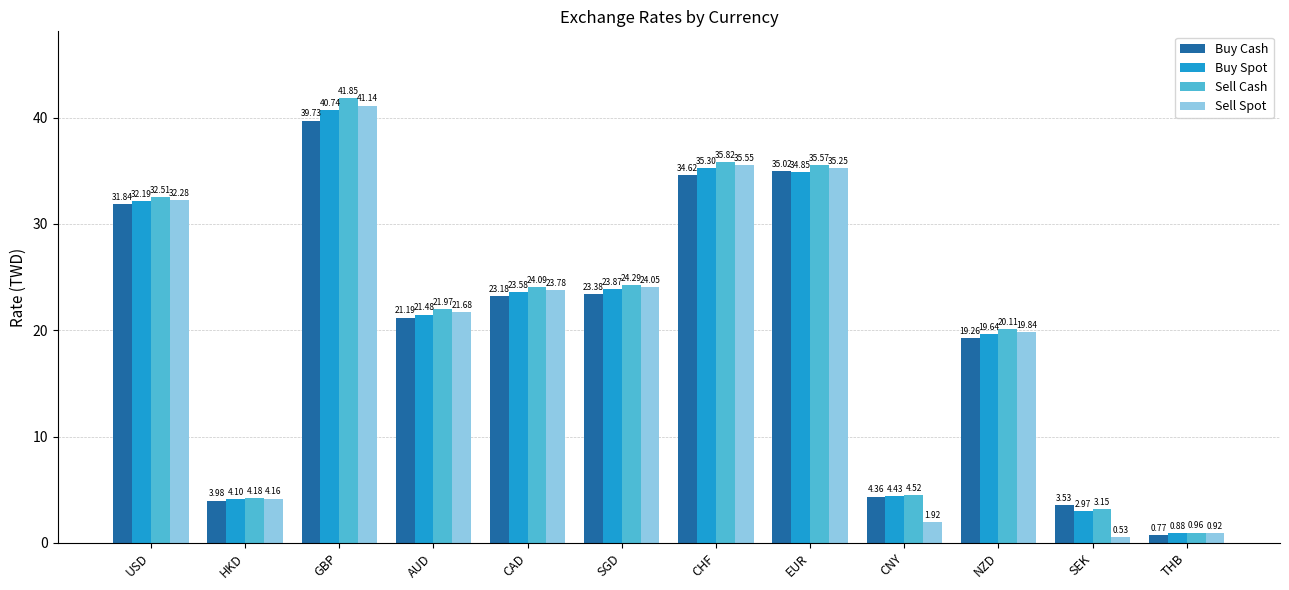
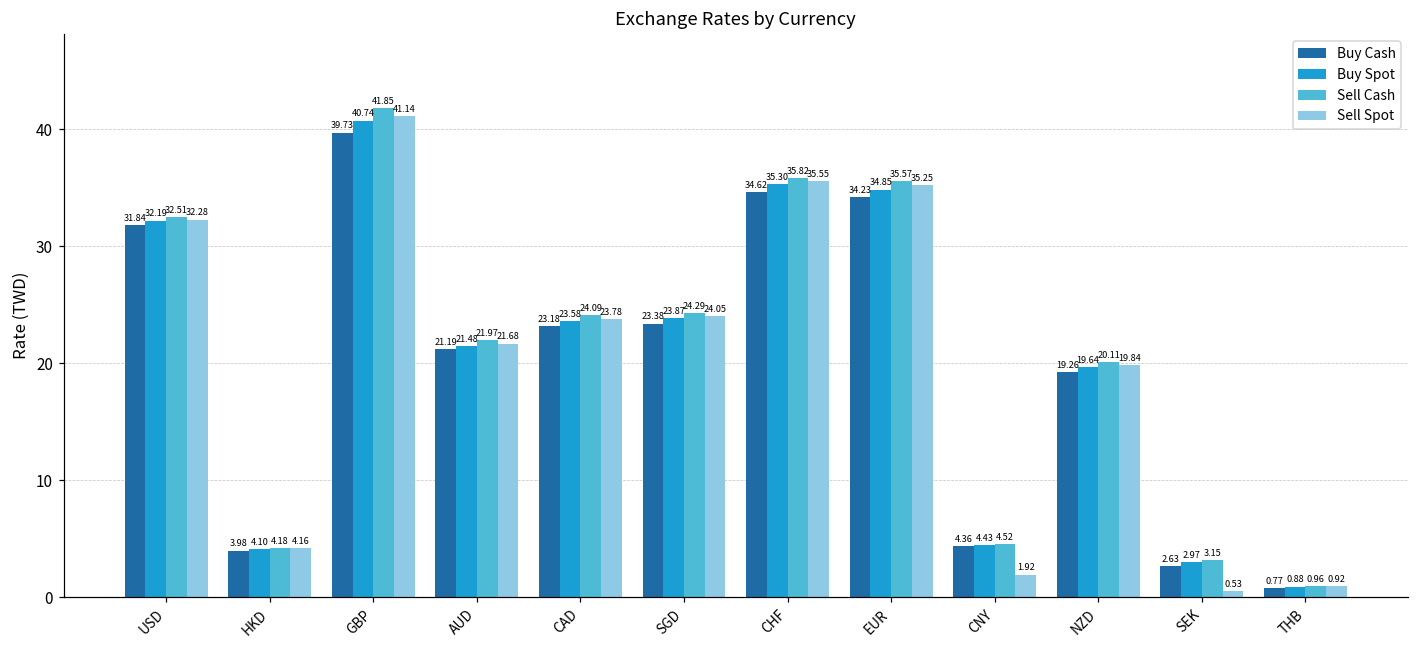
Buy Cash, EUR: 35.02 -> 34.23
Buy Cash, SEK: 3.53 -> 2.63
